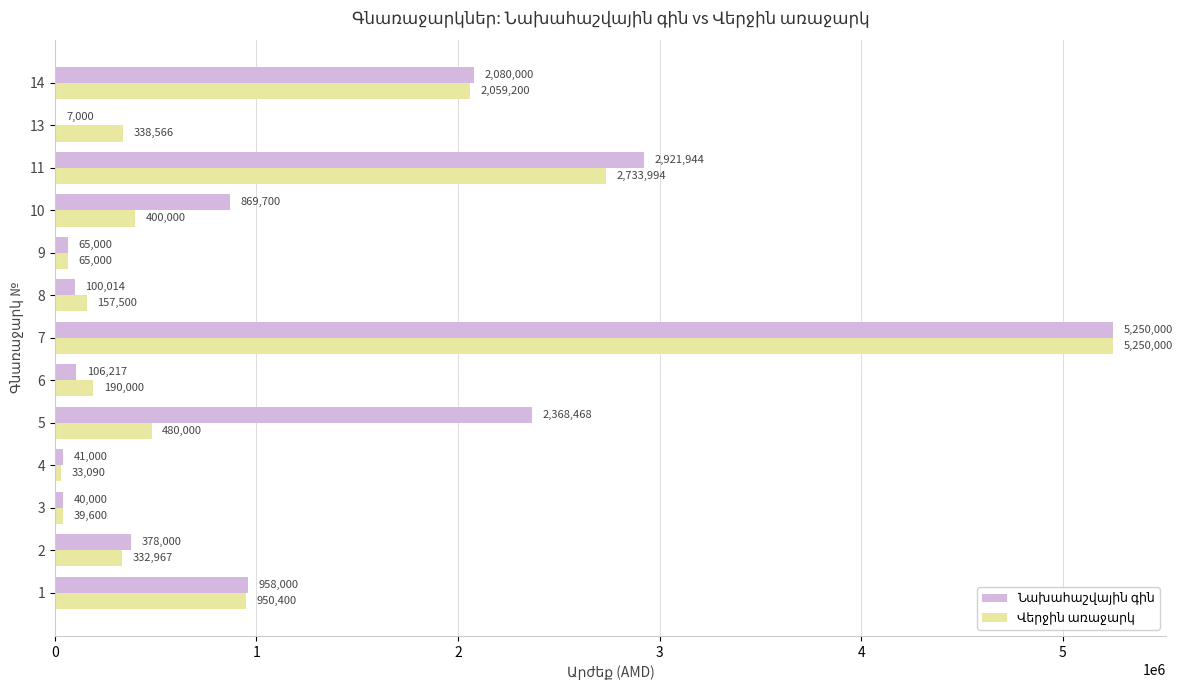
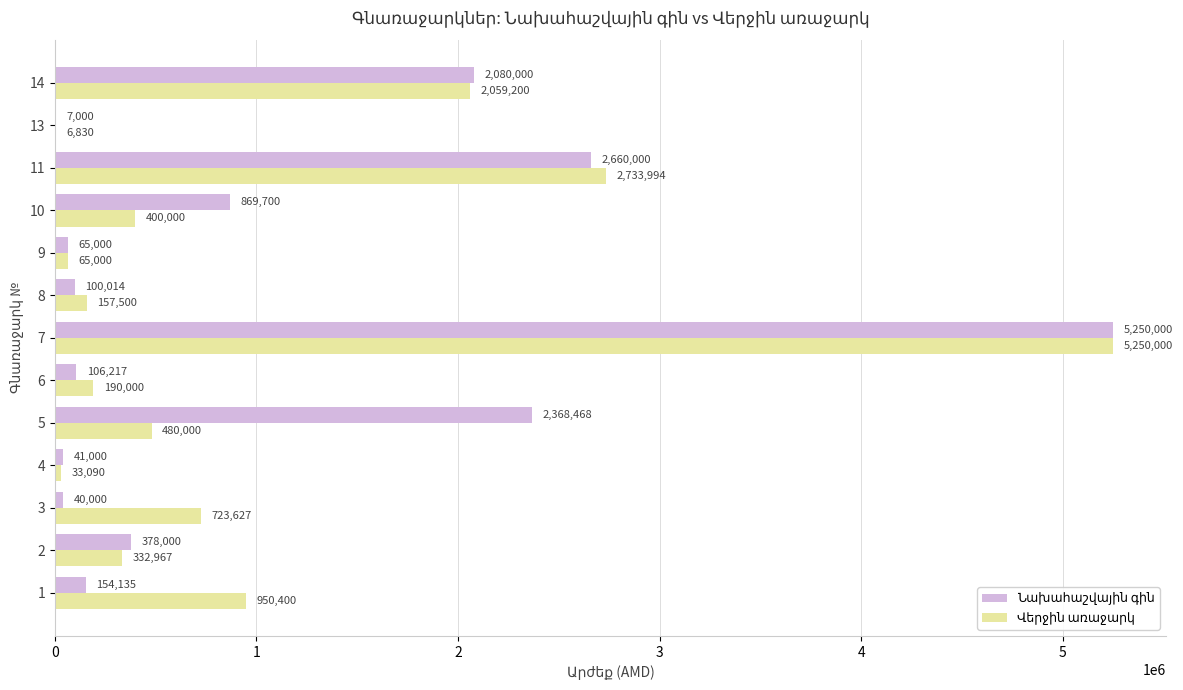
Վերջին առաջարկ, 13: 338,566 -> 6,830
Նախահաշվային գին, 11: 2,921,944 -> 2,660,000
Վերջին առաջարկ, 3: 39,600 -> 723,627
Նախահաշվային գին, 1: 958,000 -> 154,135
